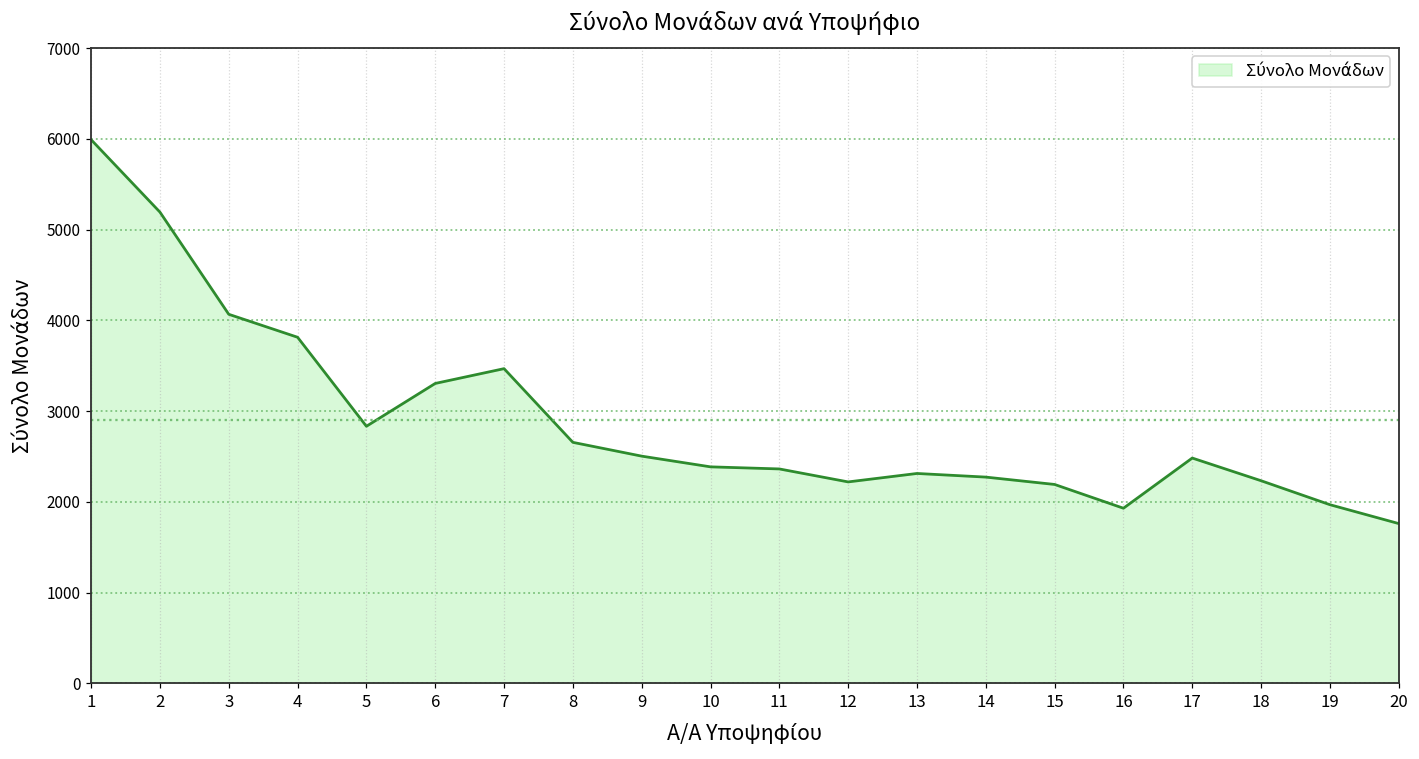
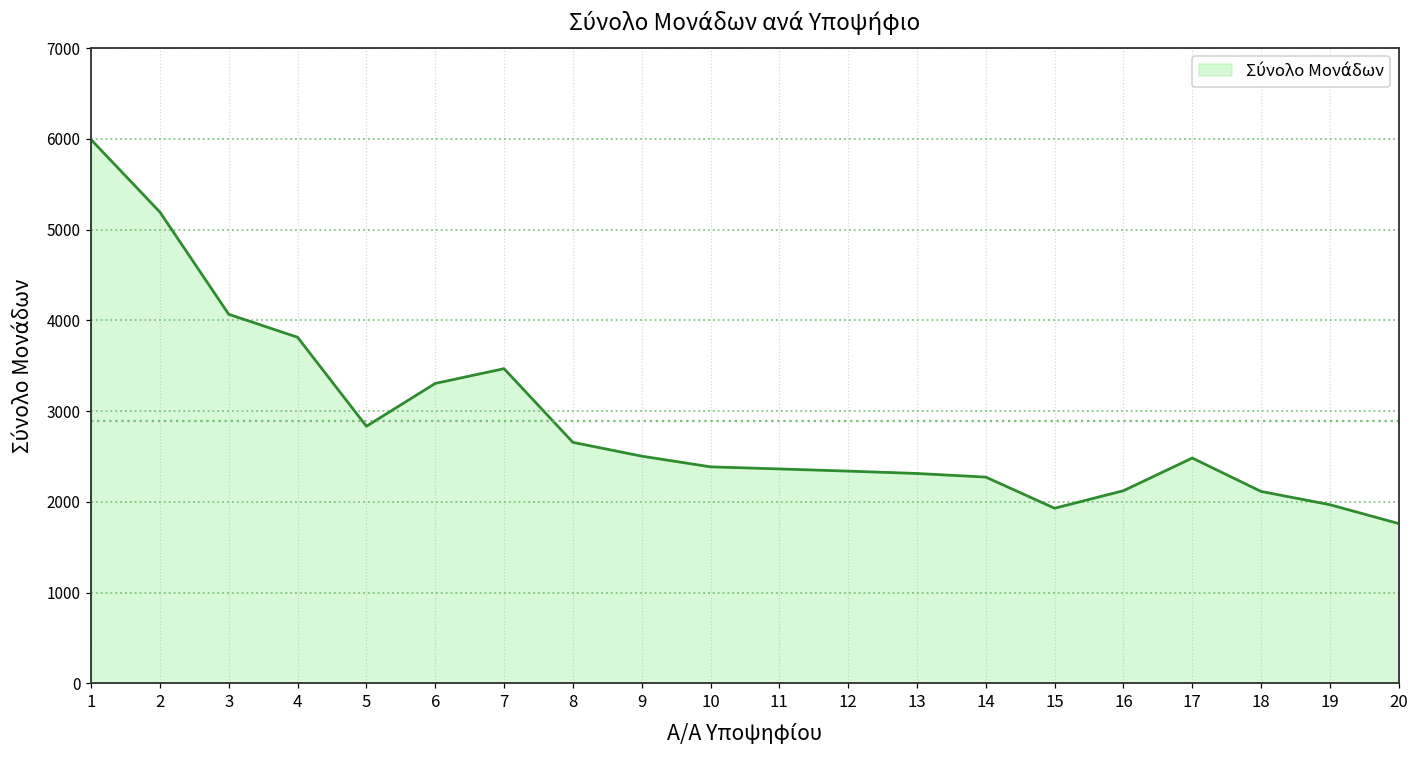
12: 2200 -> 2300
15: 2200 -> 1900
16: 1900 -> 2100
18: 2200 -> 2100
